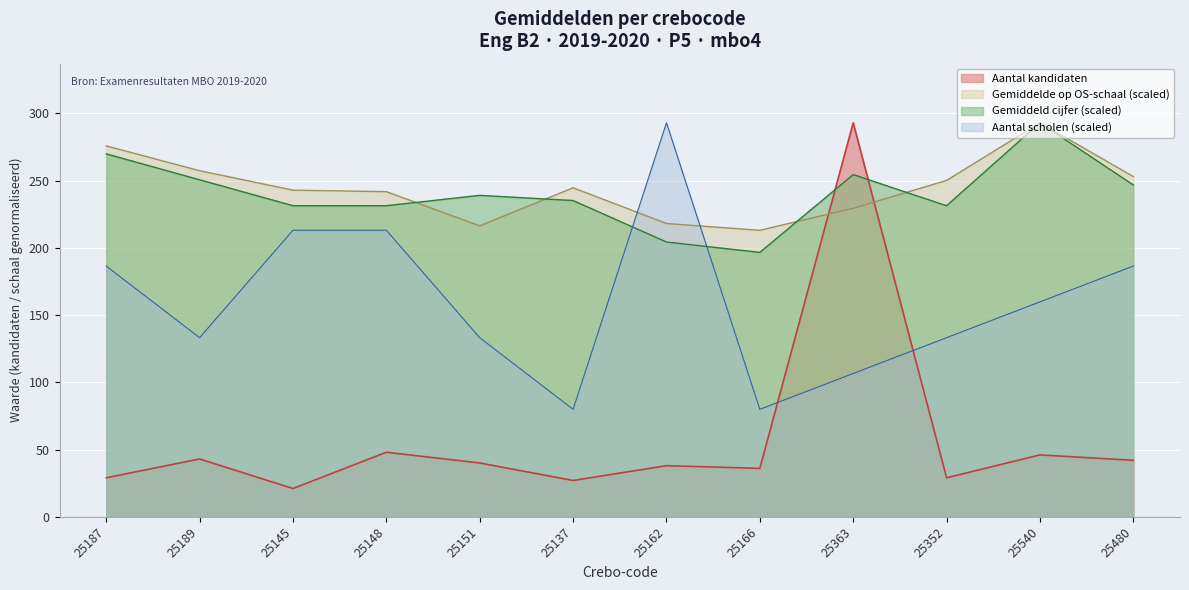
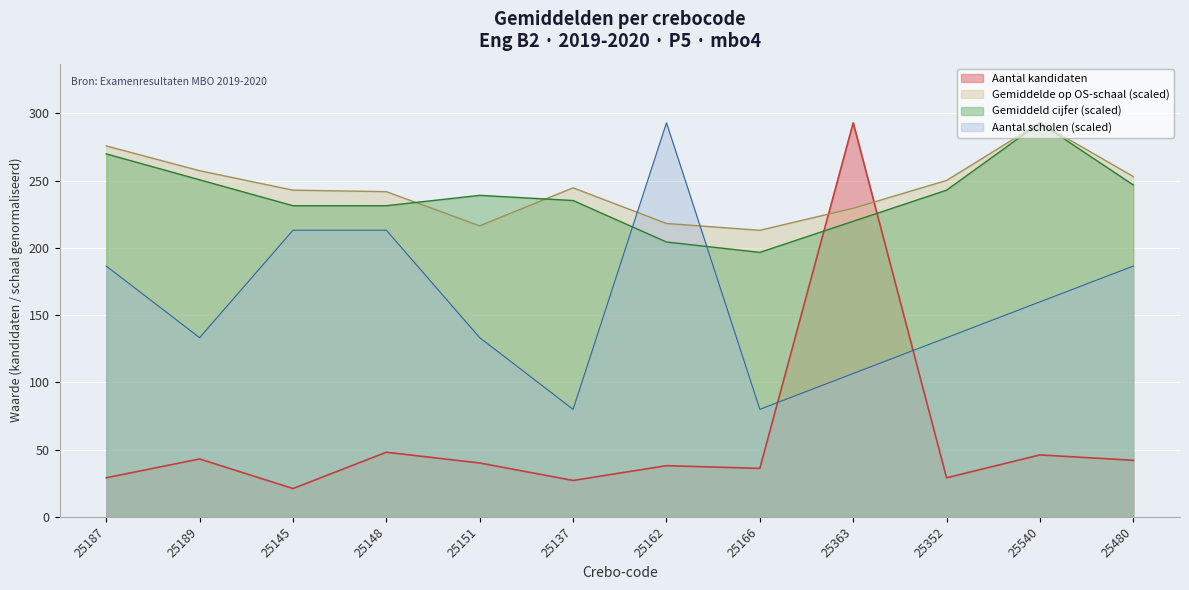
Gemiddeld cijfer (scaled), 25363: 254 -> 220
Gemiddeld cijfer (scaled), 25352: 231 -> 243
